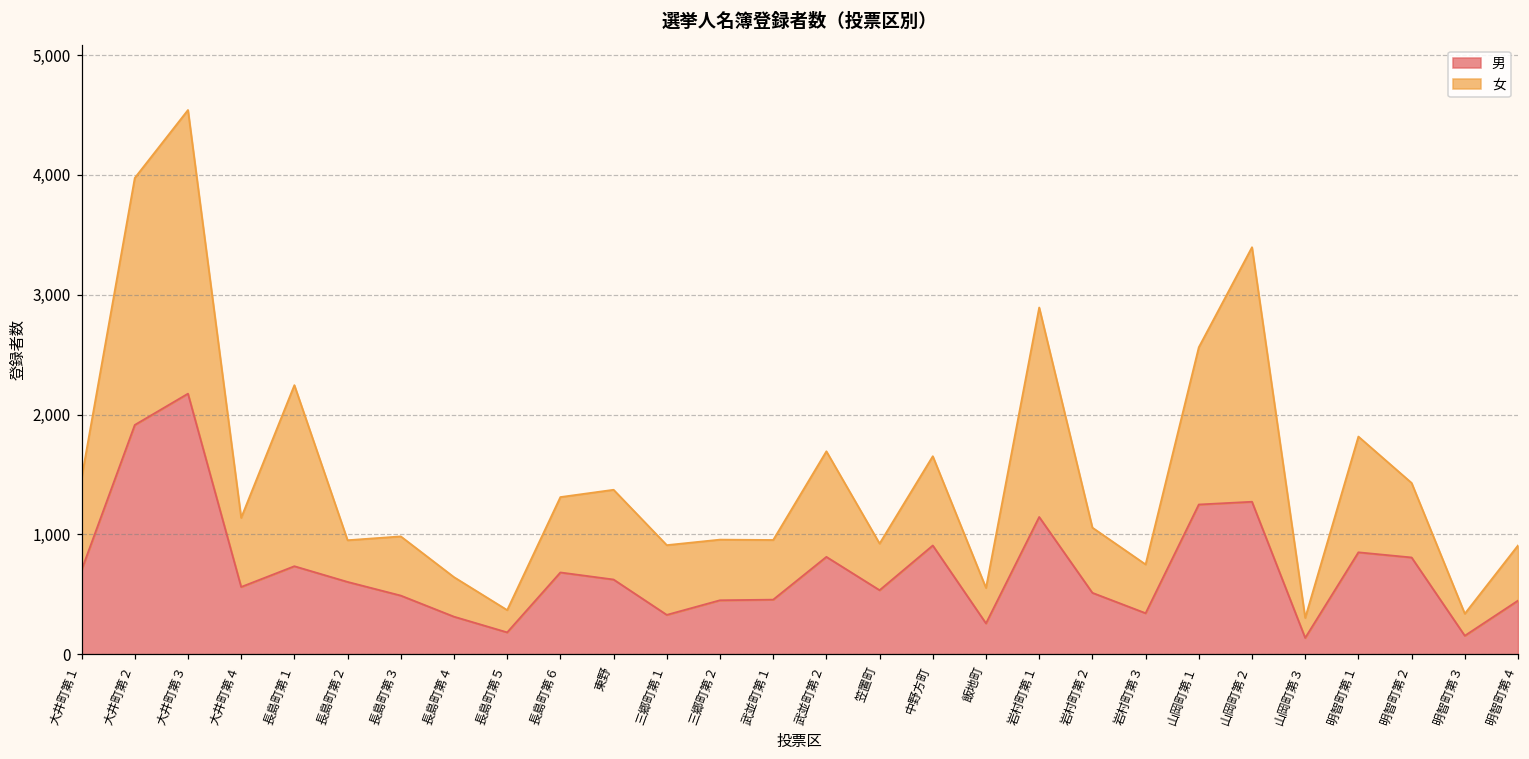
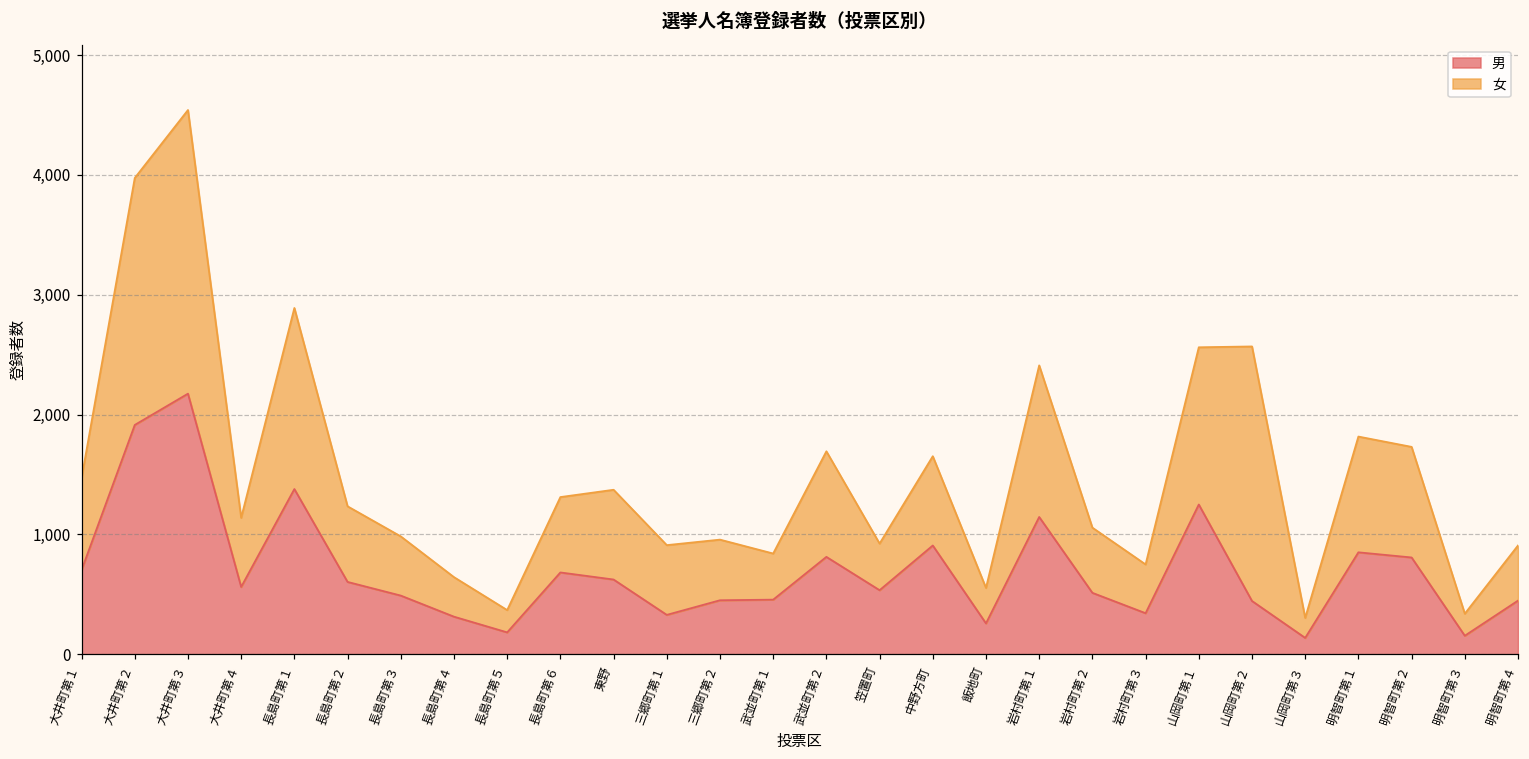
男, 長島町第１: 730 -> 1,380
女, 長島町第２: 350 -> 630
女, 武並町第１: 500 -> 390
女, 岩村町第１: 1,750 -> 1,270
男, 山岡町第２: 1,270 -> 440
女, 明智町第２: 620 -> 920
